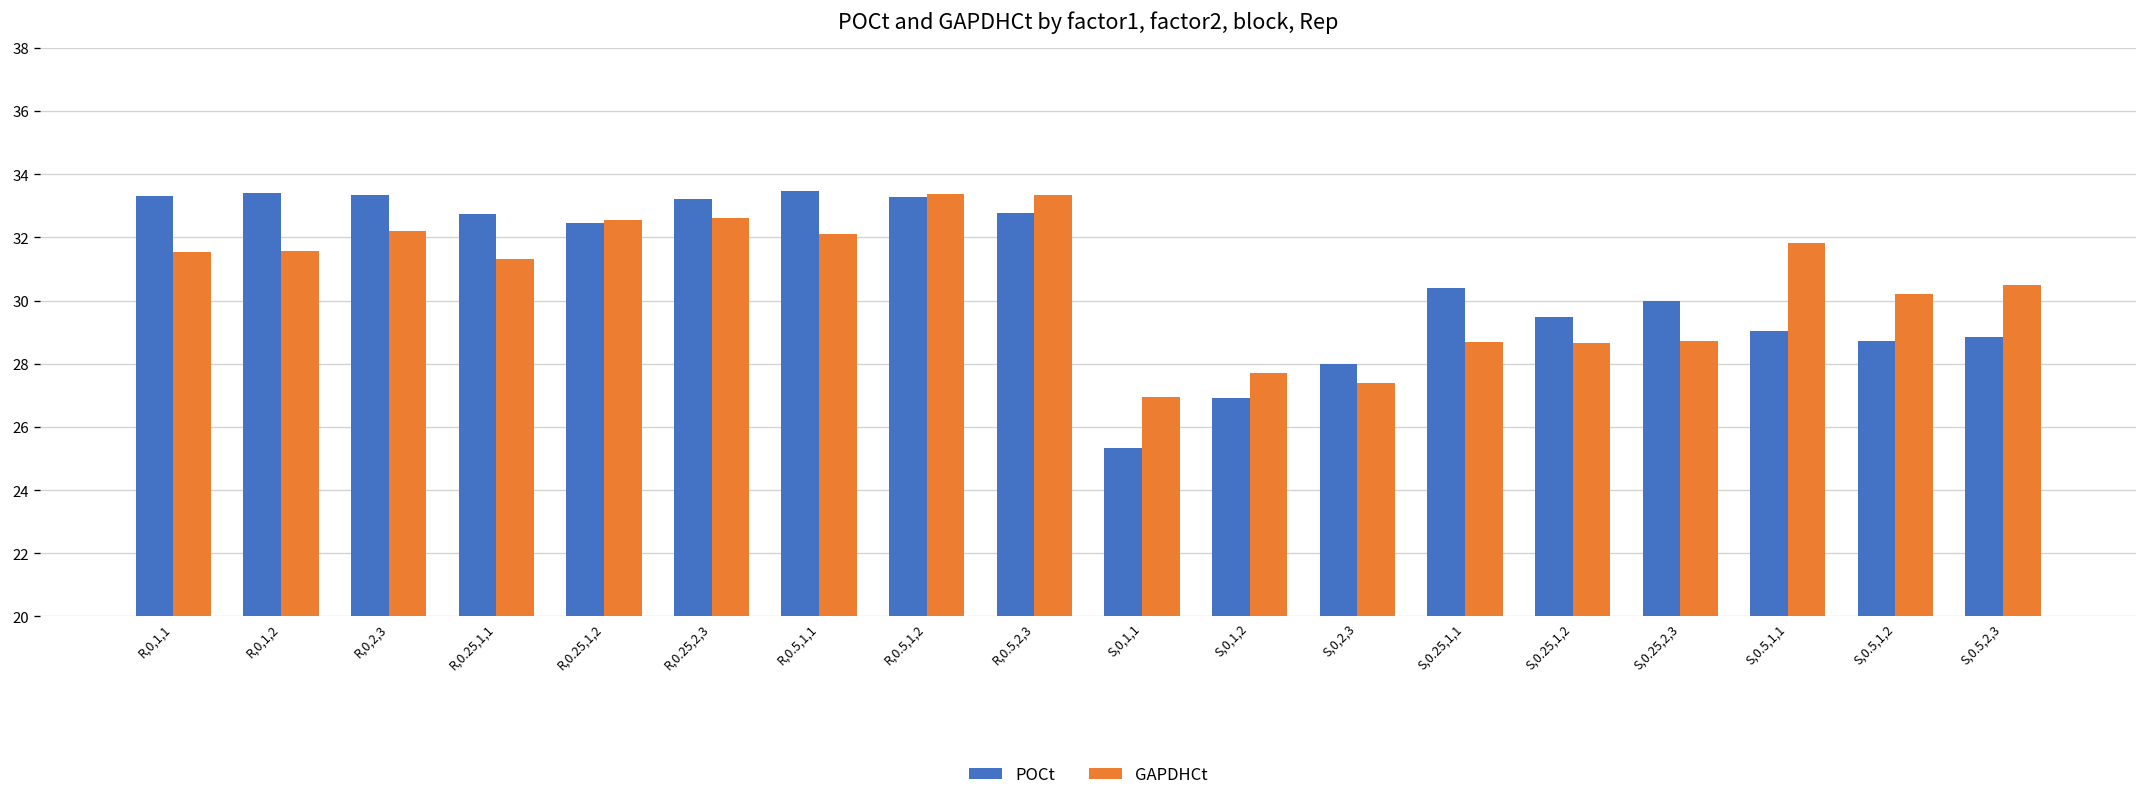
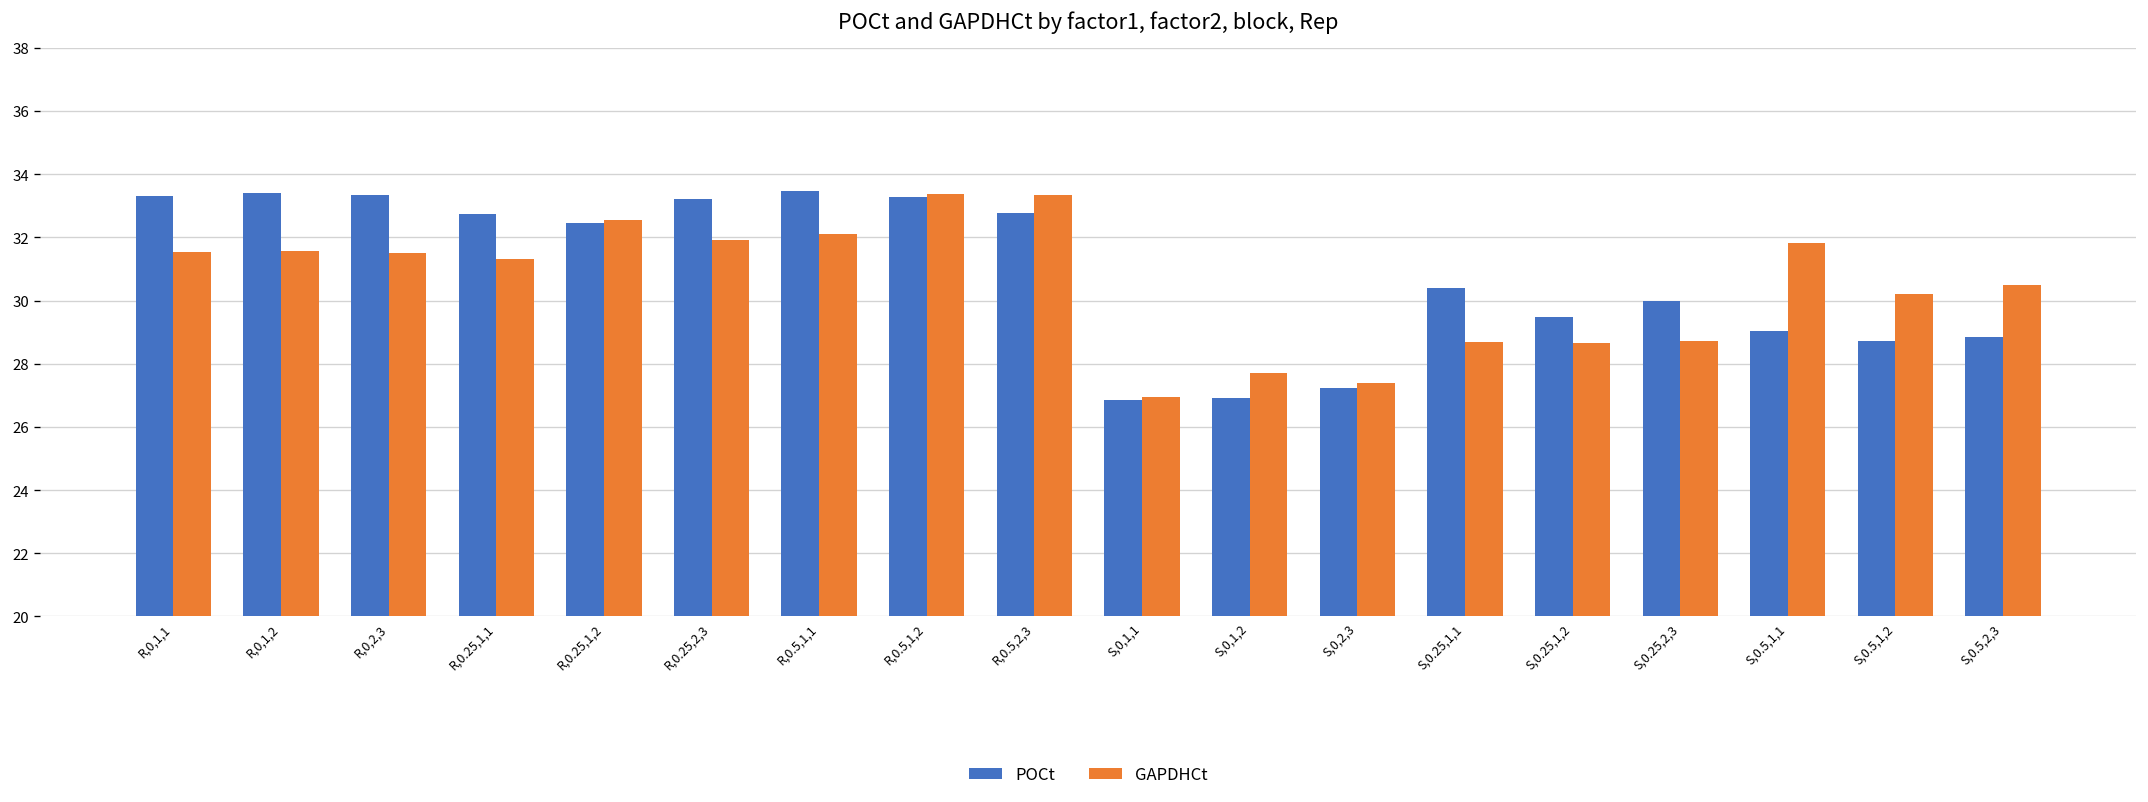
GAPDHCt, R,0,2,3: 32.2 -> 31.5
GAPDHCt, R,0.25,2,3: 32.6 -> 31.9
POCt, S,0,1,1: 25.3 -> 26.9
POCt, S,0,2,3: 28.0 -> 27.2
